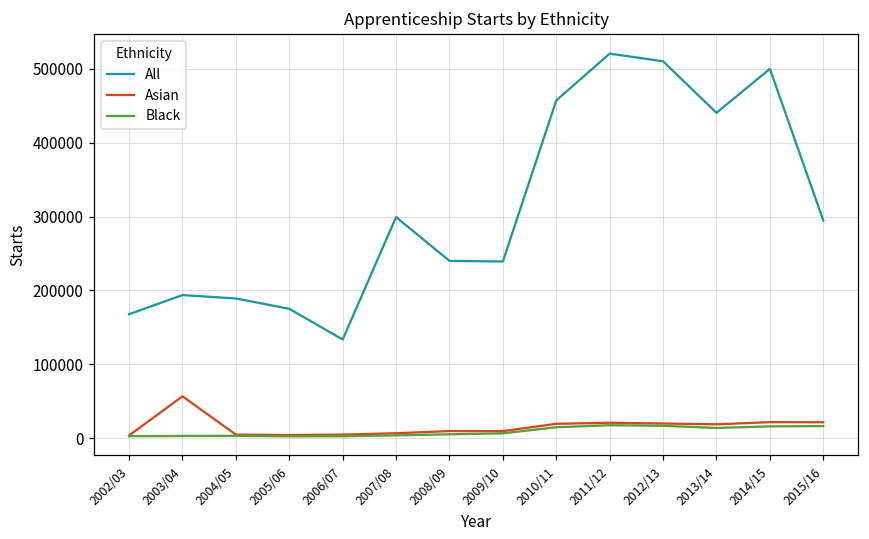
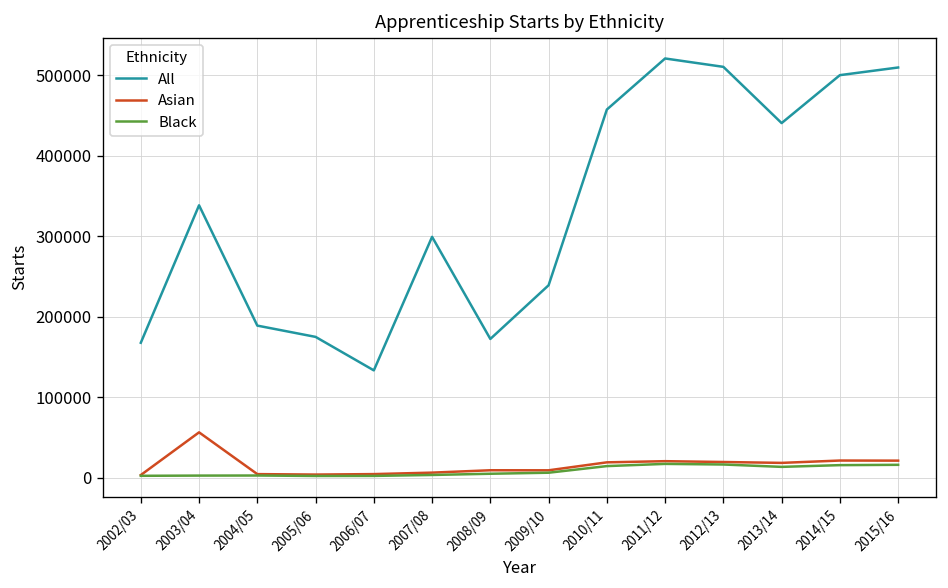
All, 2003/04: 190000 -> 340000
All, 2008/09: 240000 -> 170000
All, 2015/16: 290000 -> 510000
